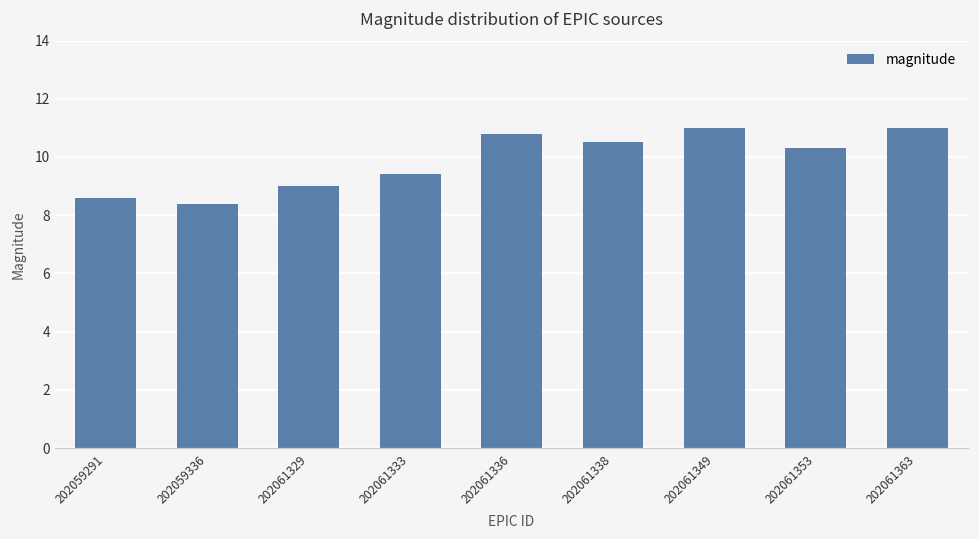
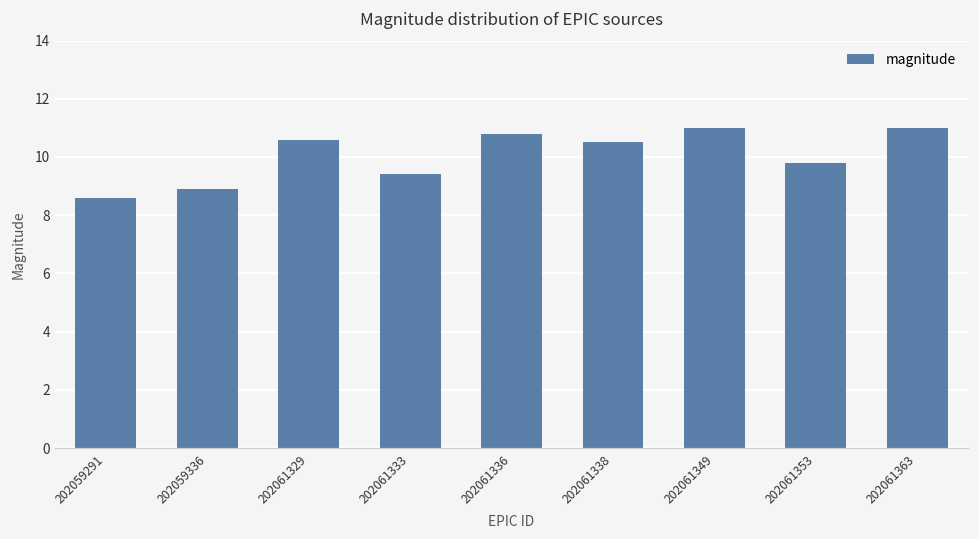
202059336: 8.4 -> 8.9
202061329: 9.0 -> 10.6
202061353: 10.3 -> 9.8
